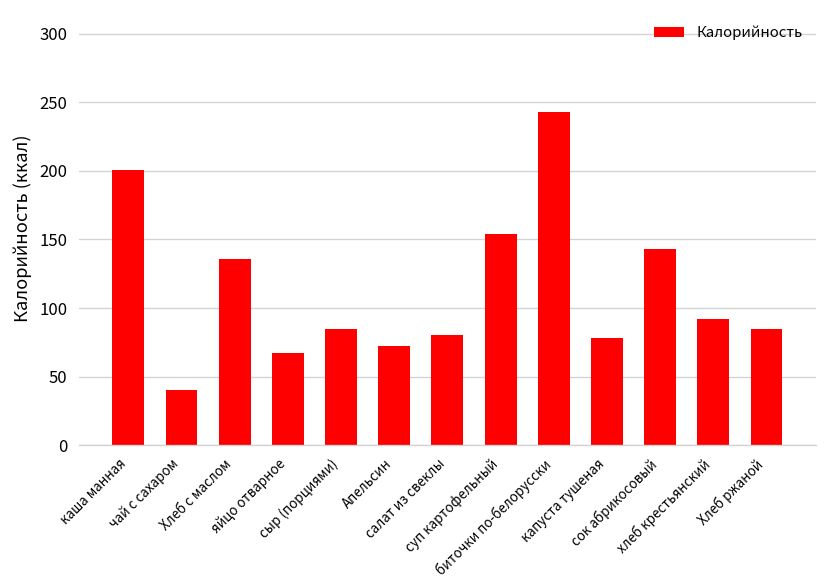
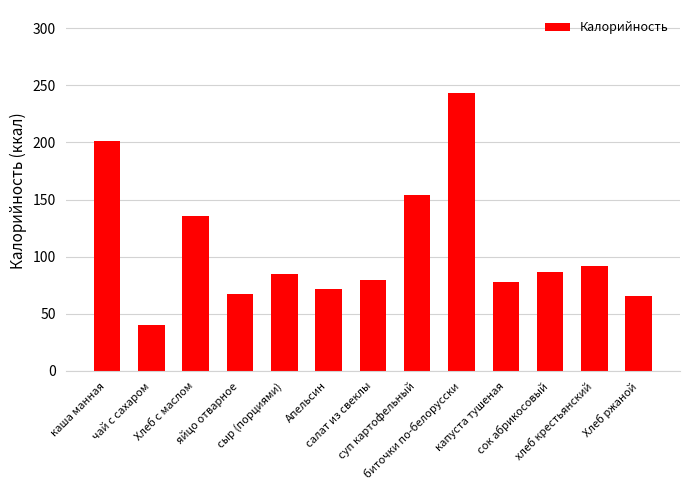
сок абрикосовый: 143 -> 87
Хлеб ржаной: 85 -> 66
